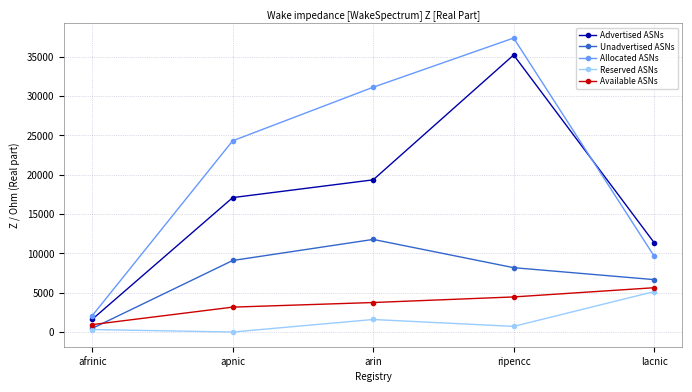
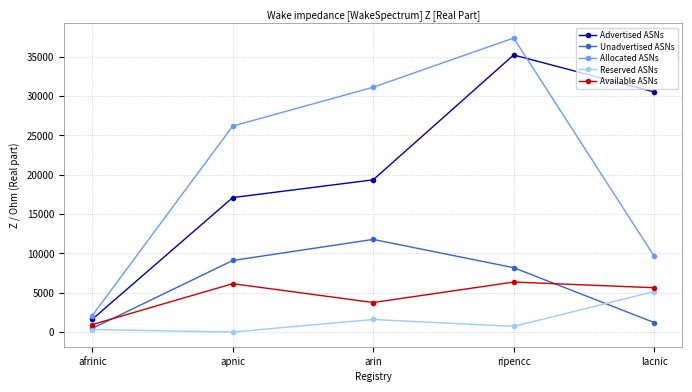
Allocated ASNs, apnic: 24000 -> 26000
Available ASNs, apnic: 3000 -> 6000
Available ASNs, ripencc: 4000 -> 6000
Advertised ASNs, lacnic: 11000 -> 31000
Unadvertised ASNs, lacnic: 7000 -> 1000
